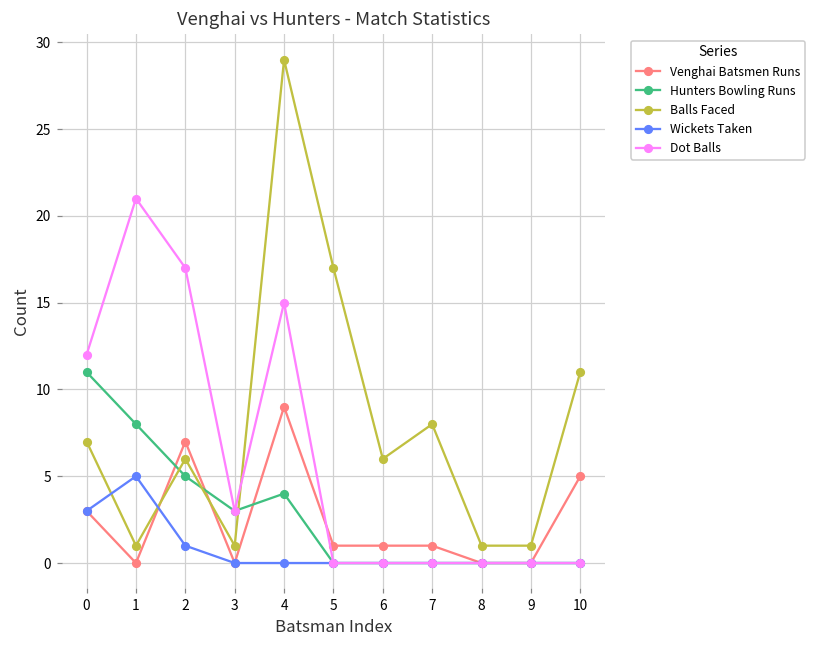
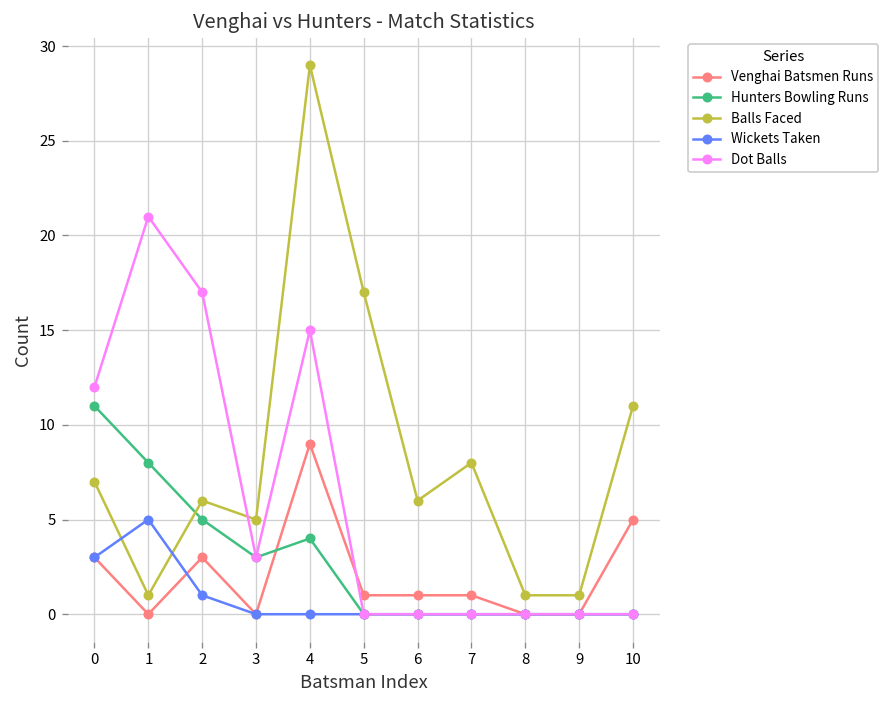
Venghai Batsmen Runs, 2: 7 -> 3
Balls Faced, 3: 1 -> 5
